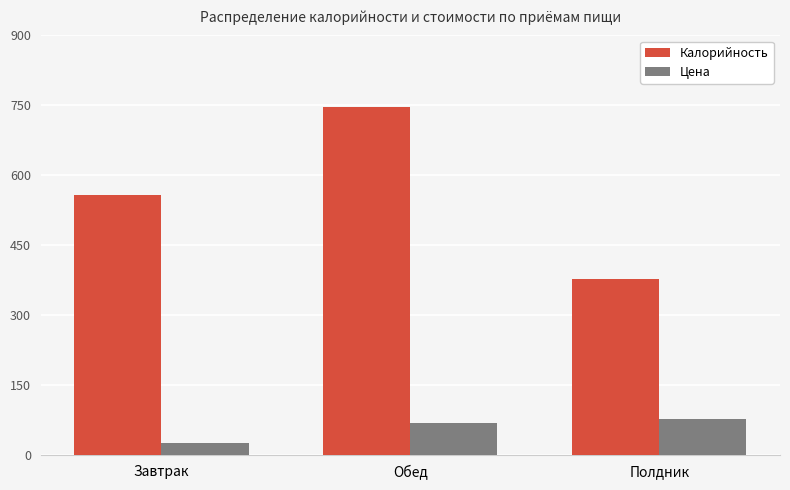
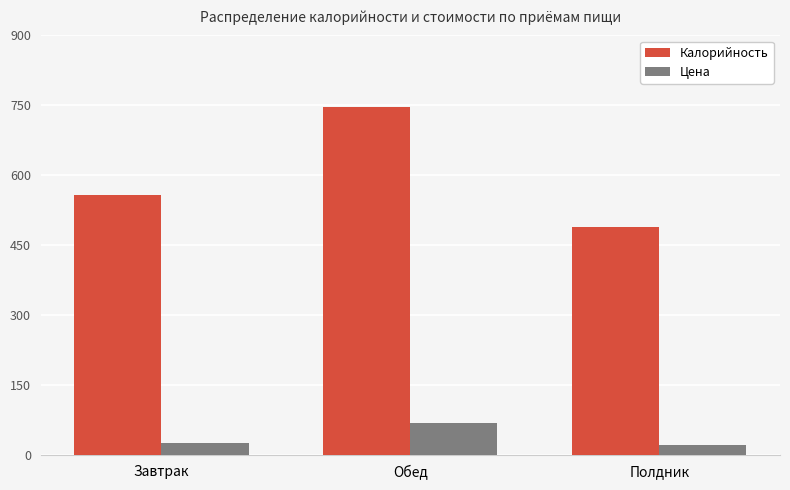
Калорийность, Полдник: 380 -> 490
Цена, Полдник: 80 -> 20
